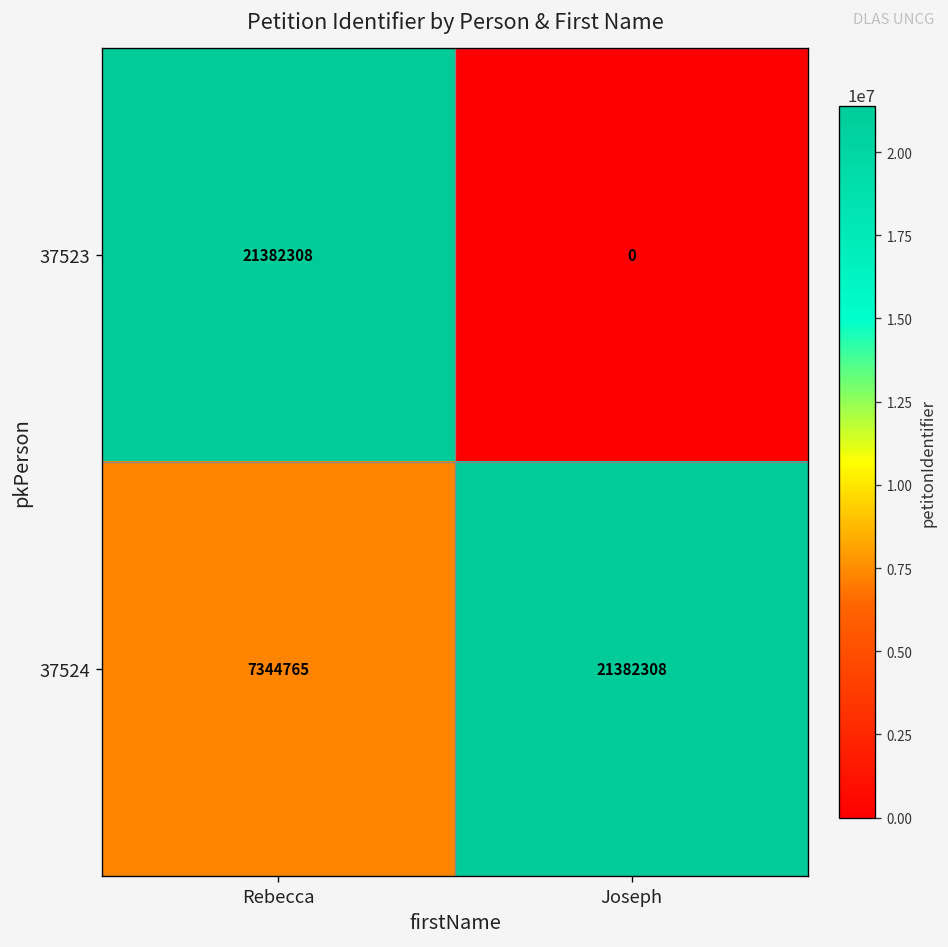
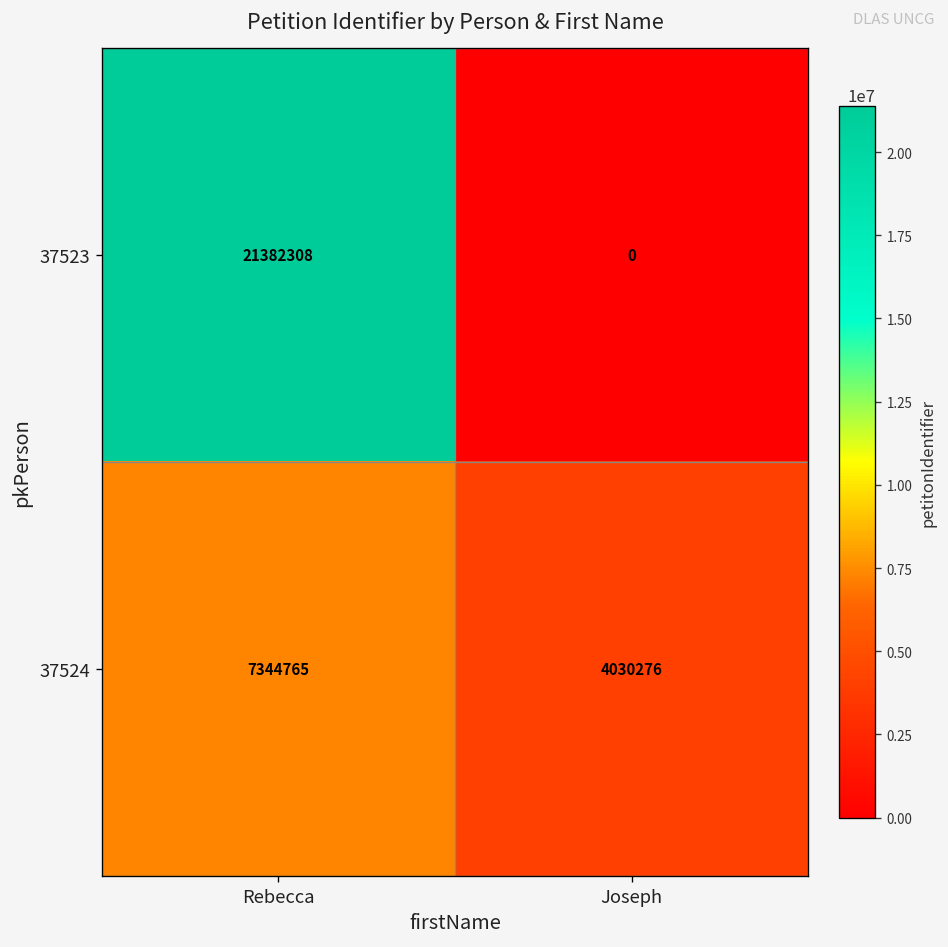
37524, Joseph: 21382308 -> 4030276
